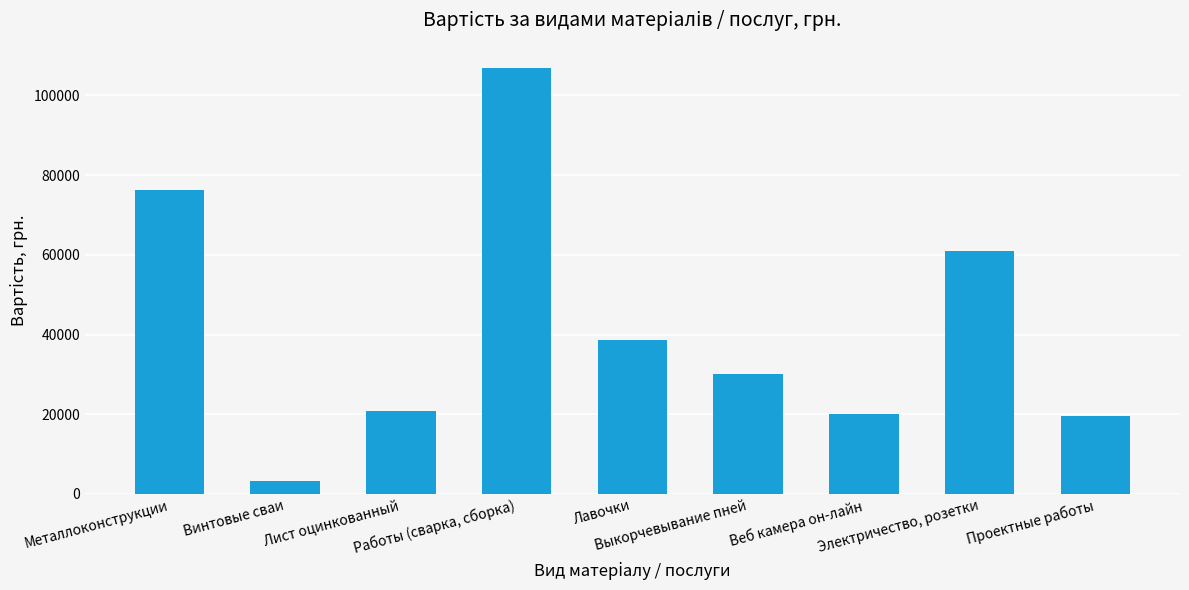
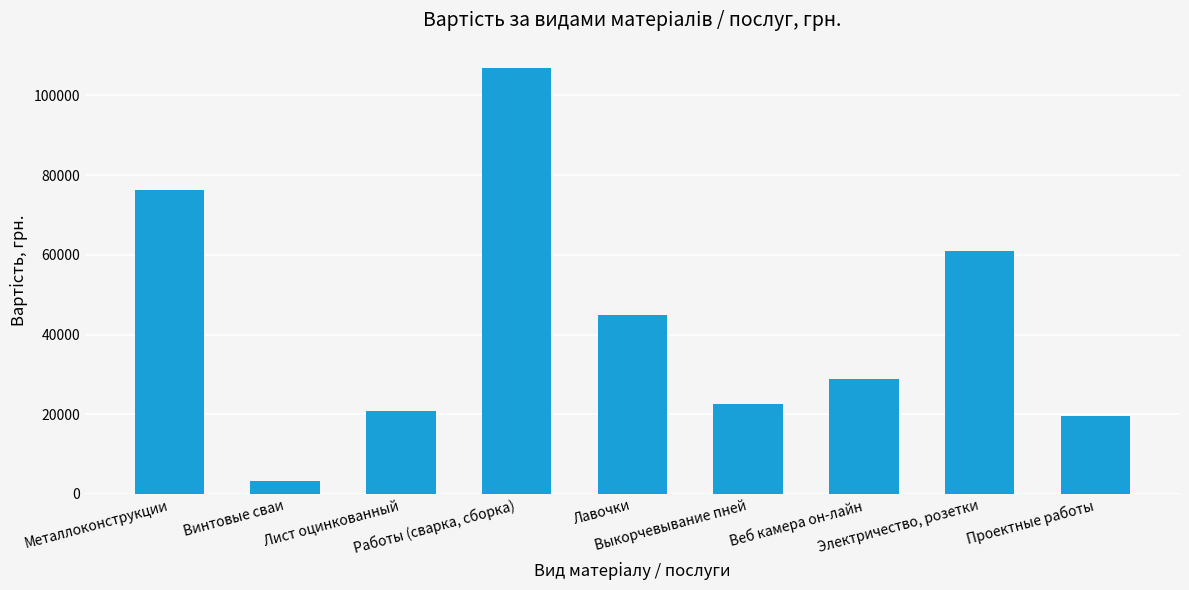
Лавочки: 39000 -> 45000
Выкорчевывание пней: 30000 -> 23000
Веб камера он-лайн: 20000 -> 29000
